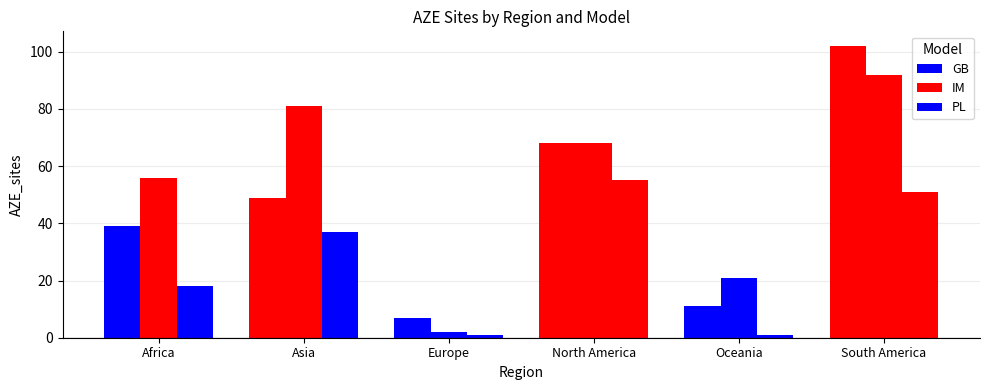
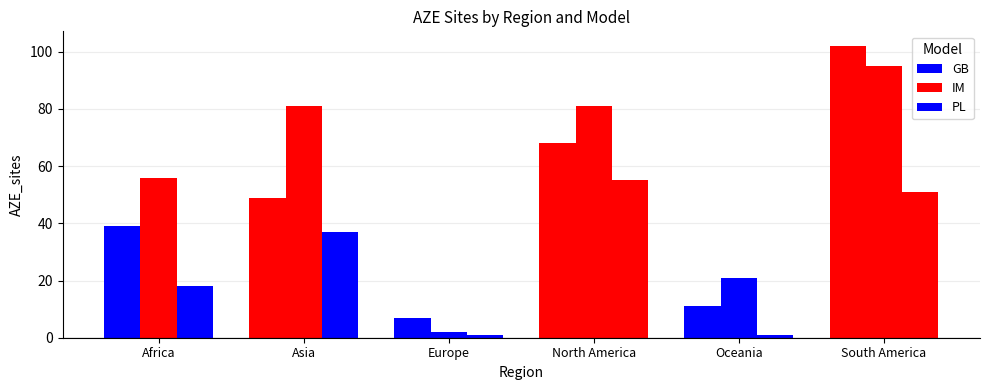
IM, North America: 68 -> 81
IM, South America: 92 -> 95
